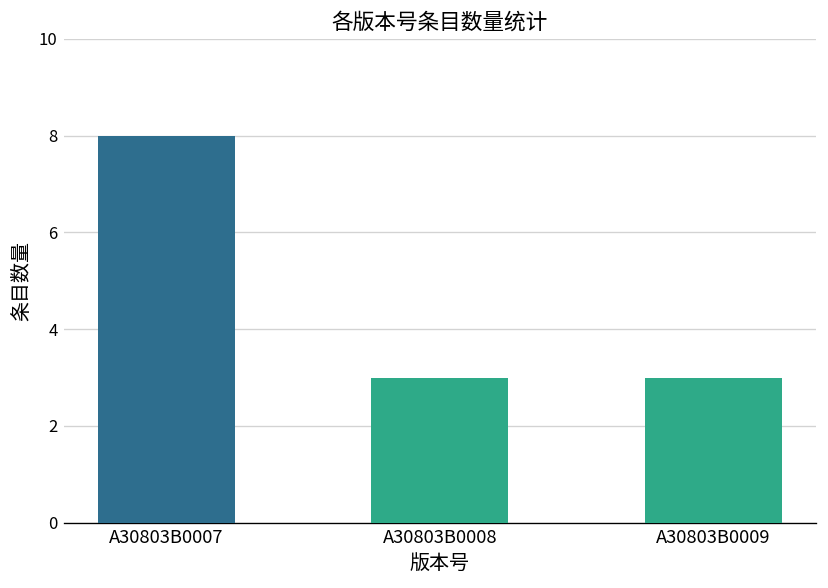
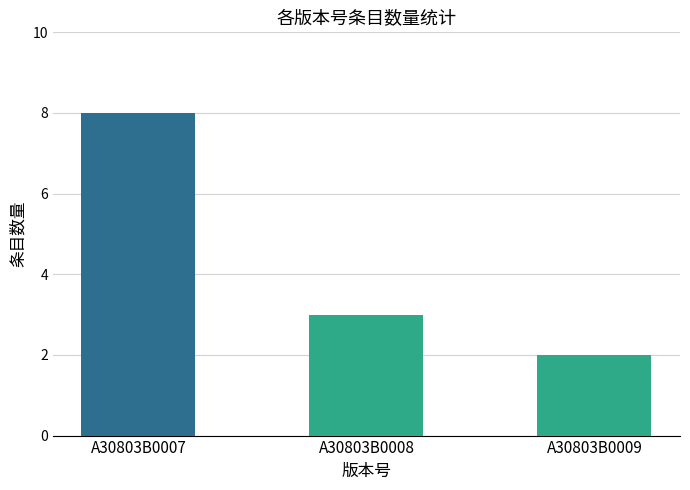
A30803B0009: 3 -> 2
